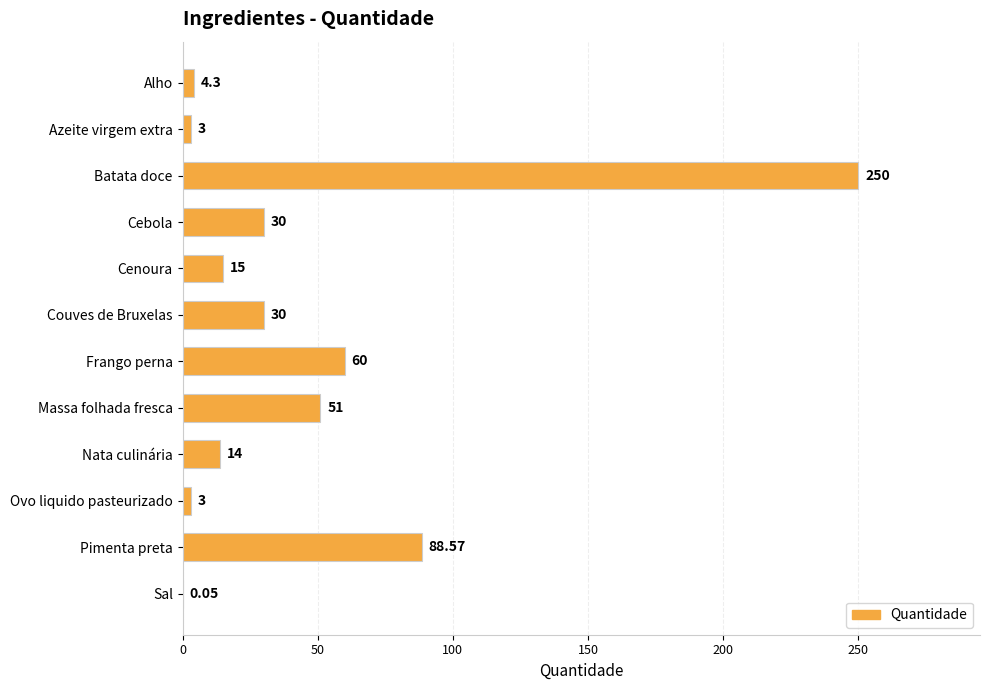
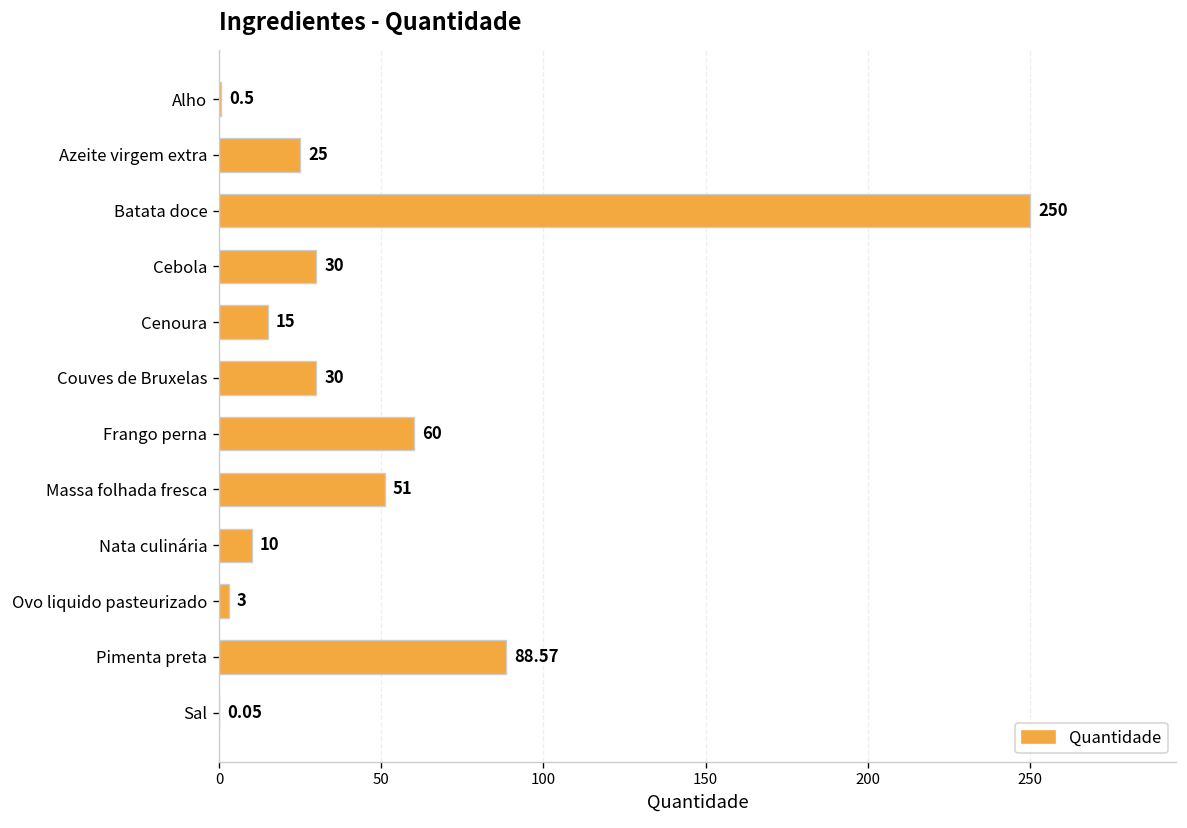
Alho: 4.3 -> 0.5
Azeite virgem extra: 3 -> 25
Nata culinária: 14 -> 10
